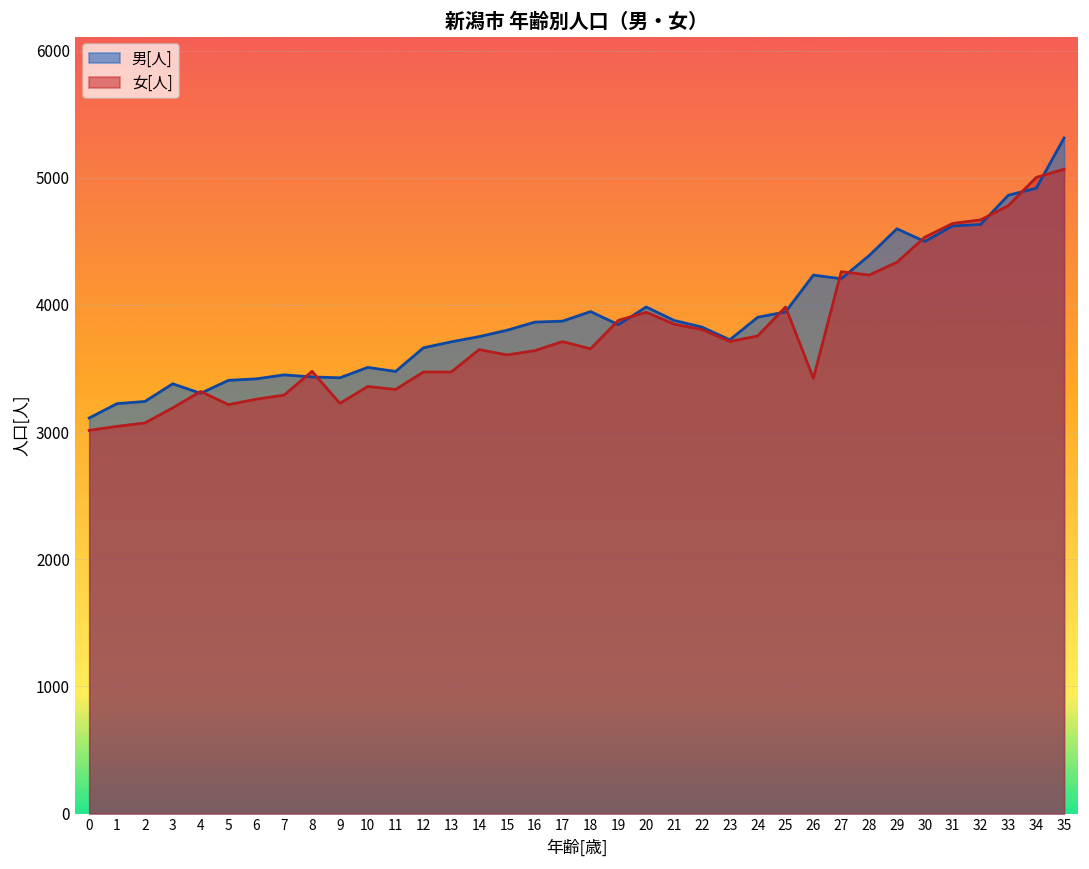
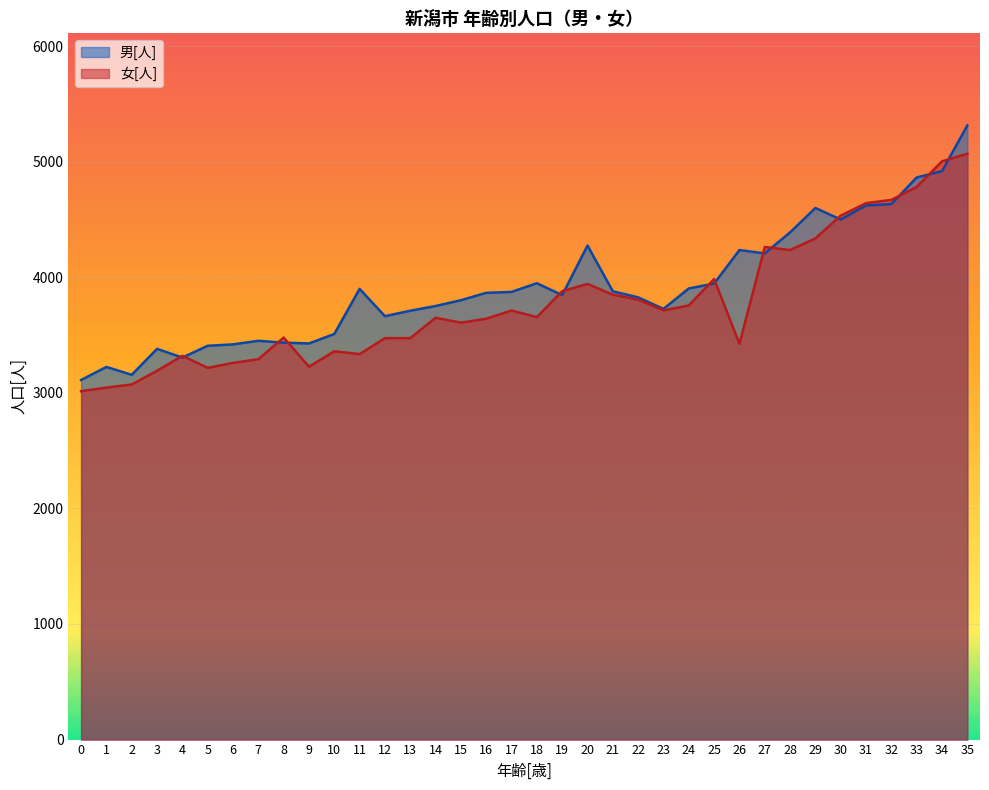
男[人], 2: 3240 -> 3160
男[人], 11: 3480 -> 3900
男[人], 20: 3980 -> 4270
